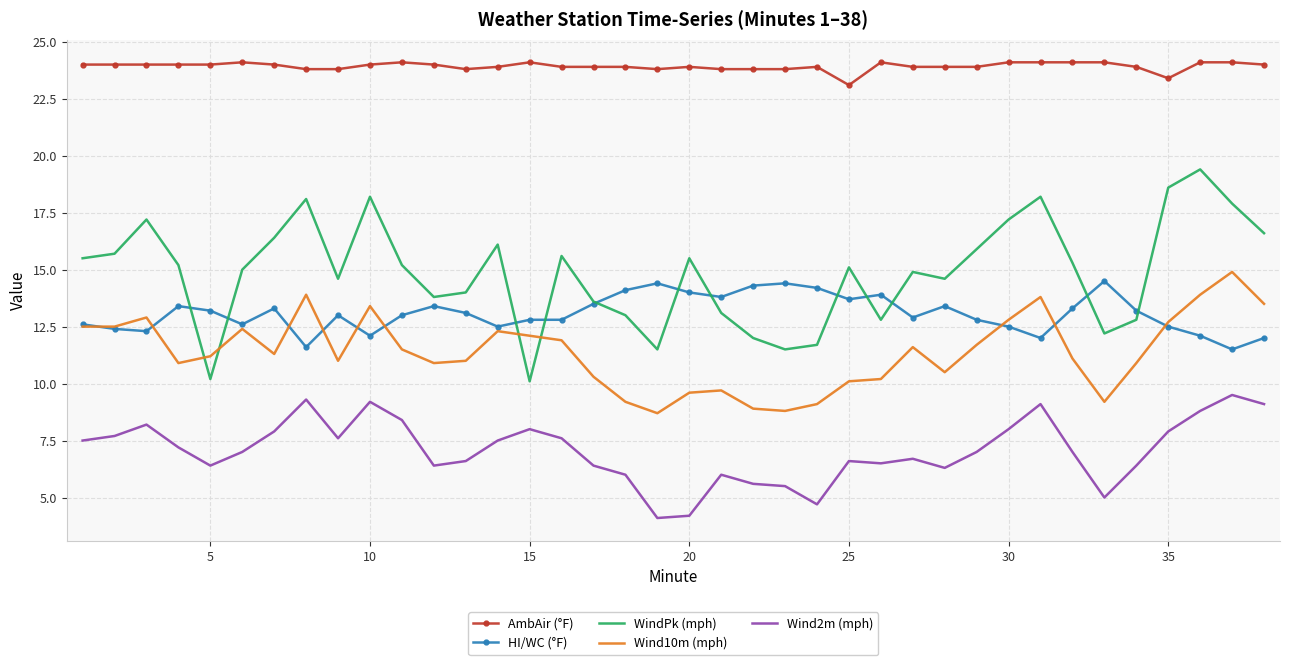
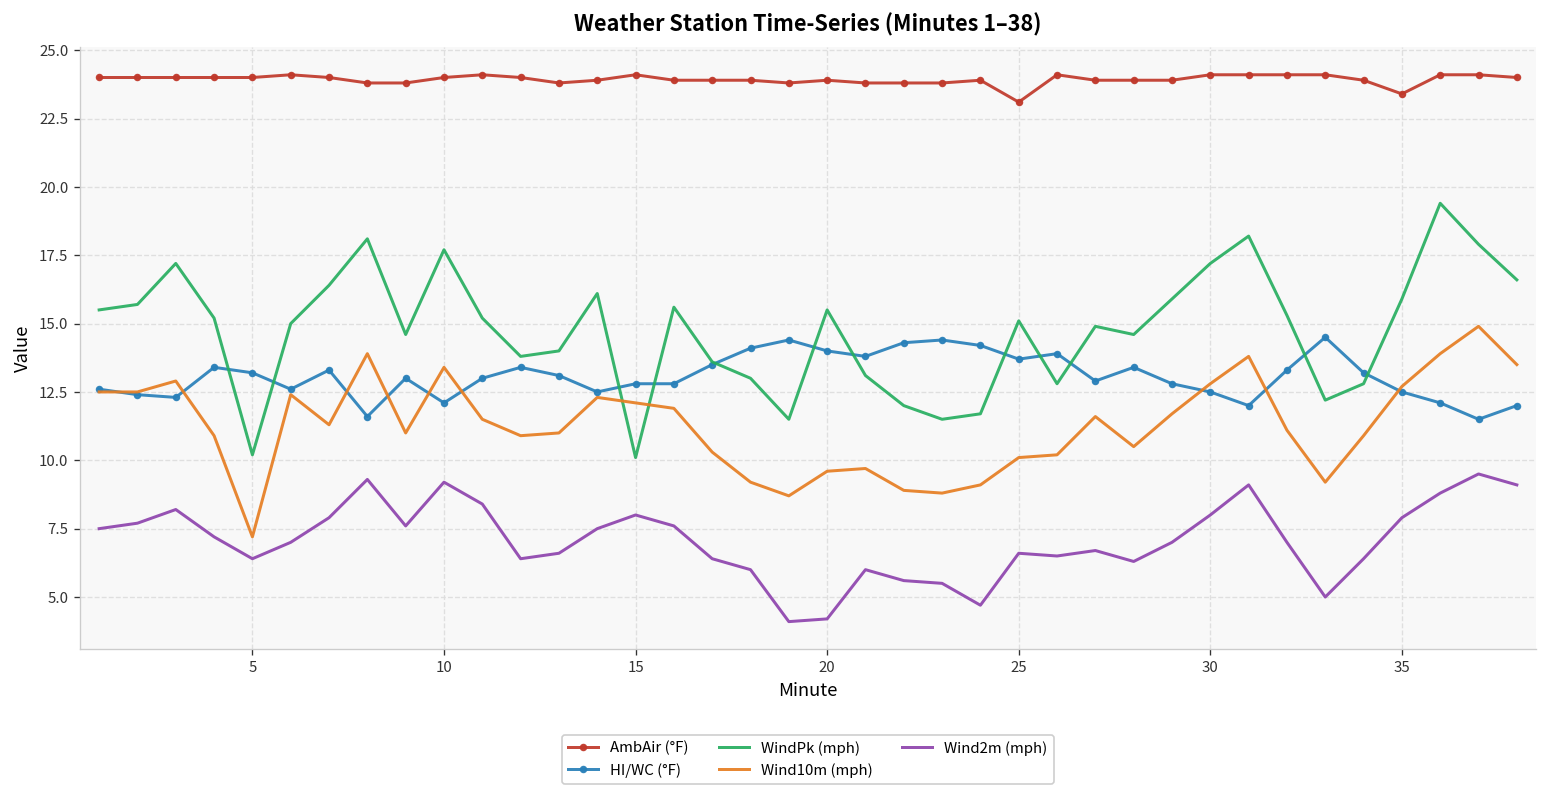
Wind10m (mph), 5: 11.2 -> 7.2
WindPk (mph), 10: 18.2 -> 17.7
WindPk (mph), 35: 18.6 -> 15.9
